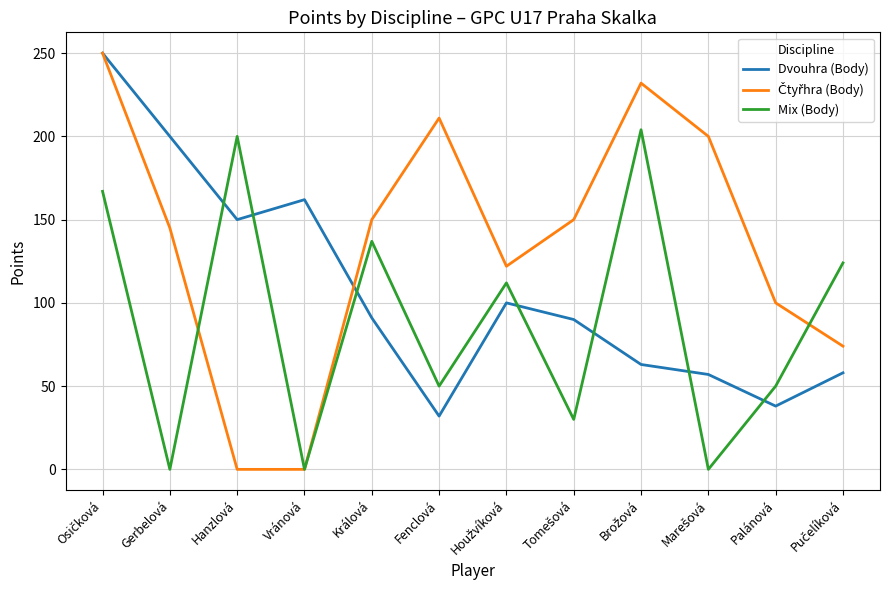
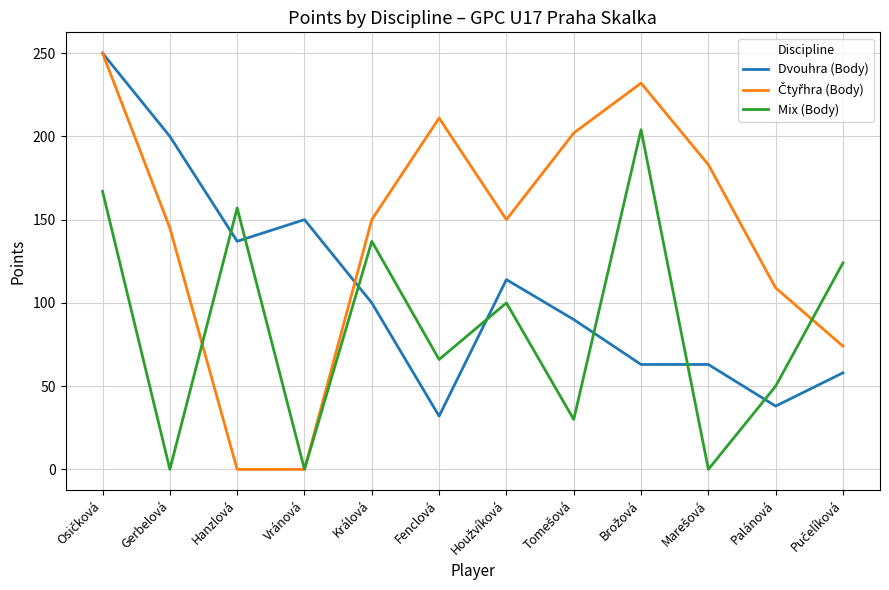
Dvouhra (Body), Hanzlová: 150 -> 137
Mix (Body), Hanzlová: 200 -> 157
Dvouhra (Body), Vránová: 162 -> 150
Dvouhra (Body), Králová: 91 -> 100
Mix (Body), Fenclová: 50 -> 66
Dvouhra (Body), Houžvíková: 100 -> 114
Čtyřhra (Body), Houžvíková: 122 -> 150
Mix (Body), Houžvíková: 112 -> 100
Čtyřhra (Body), Tomešová: 150 -> 202
Dvouhra (Body), Marešová: 57 -> 63
Čtyřhra (Body), Marešová: 200 -> 183
Čtyřhra (Body), Palánová: 100 -> 109
